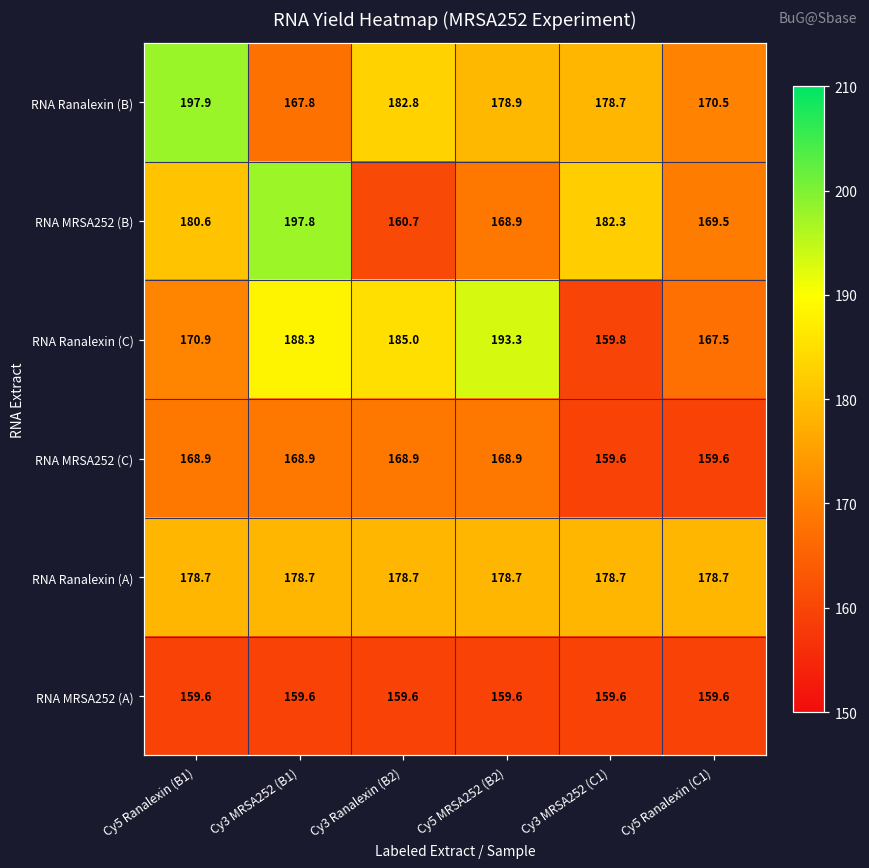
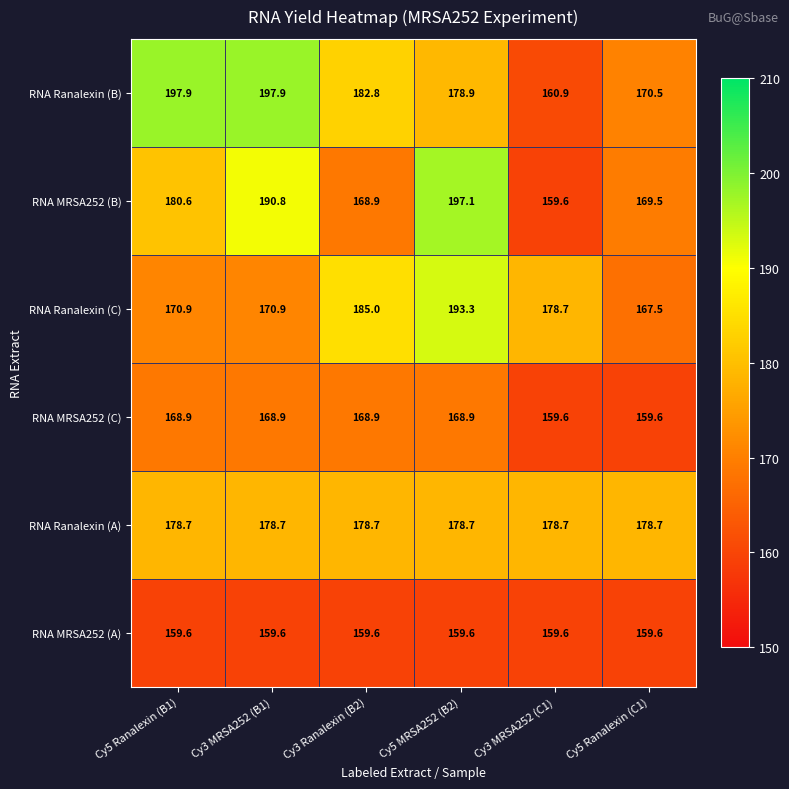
RNA Ranalexin (B), Cy3 MRSA252 (B1): 167.8 -> 197.9
RNA Ranalexin (B), Cy3 MRSA252 (C1): 178.7 -> 160.9
RNA MRSA252 (B), Cy3 MRSA252 (B1): 197.8 -> 190.8
RNA MRSA252 (B), Cy3 Ranalexin (B2): 160.7 -> 168.9
RNA MRSA252 (B), Cy5 MRSA252 (B2): 168.9 -> 197.1
RNA MRSA252 (B), Cy3 MRSA252 (C1): 182.3 -> 159.6
RNA Ranalexin (C), Cy3 MRSA252 (B1): 188.3 -> 170.9
RNA Ranalexin (C), Cy3 MRSA252 (C1): 159.8 -> 178.7
